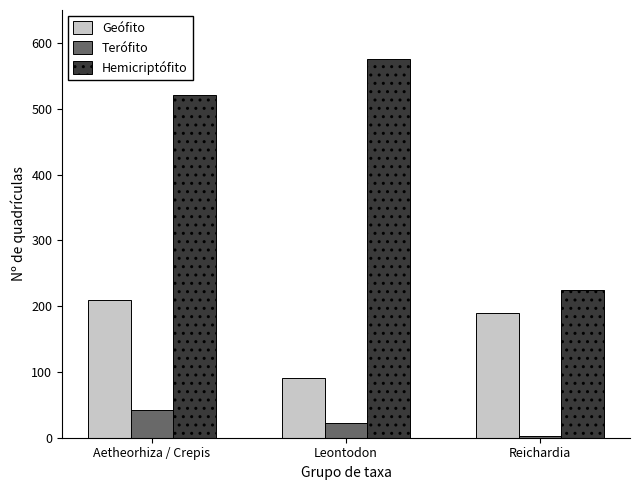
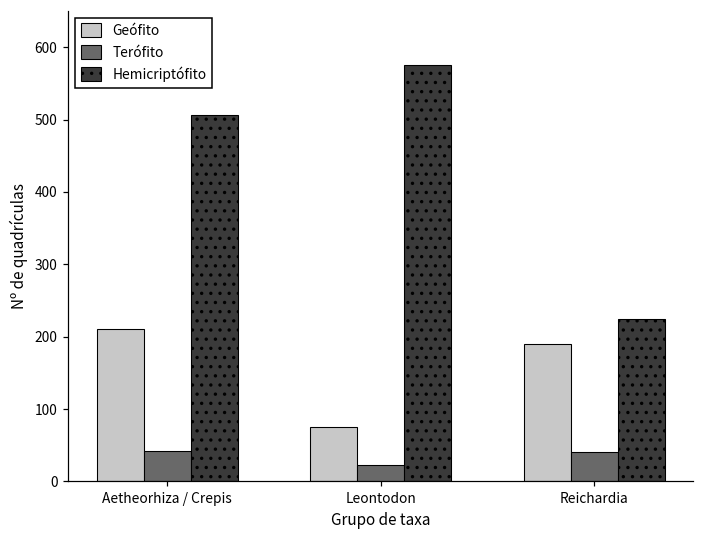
Hemicriptófito, Aetheorhiza / Crepis: 520 -> 510
Geófito, Leontodon: 90 -> 80
Terófito, Reichardia: 0 -> 40
